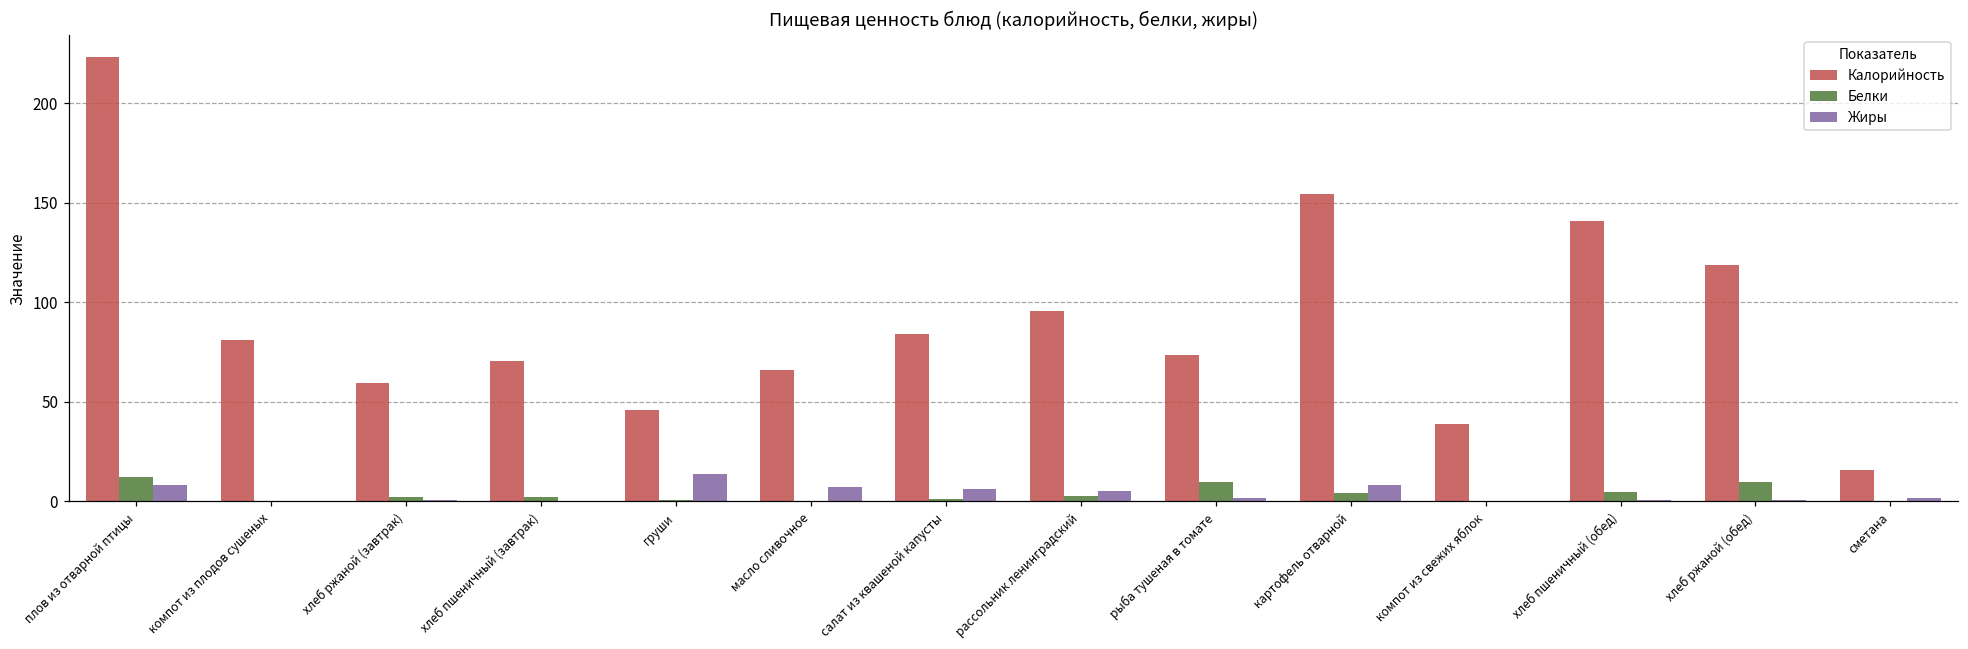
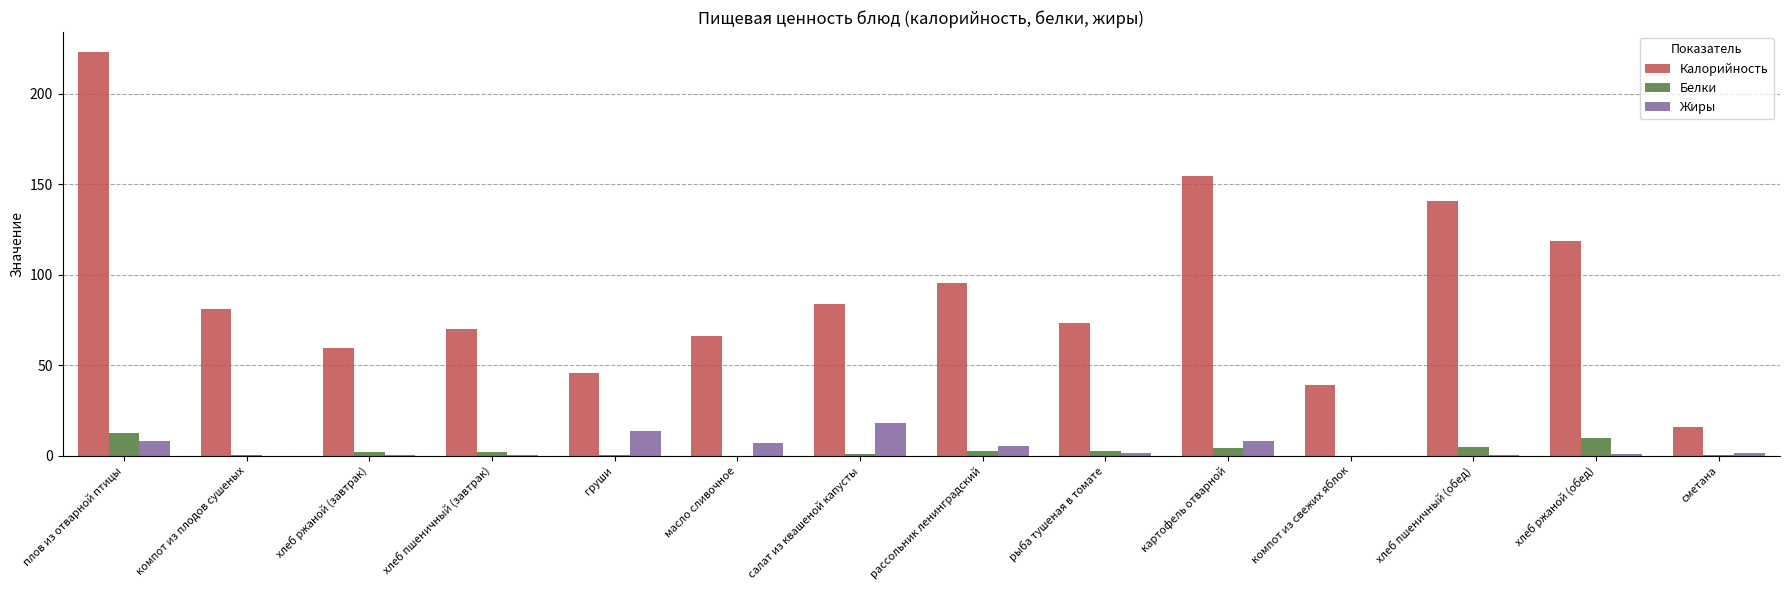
Жиры, салат из квашеной капусты: 6 -> 18
Белки, рыба тушеная в томате: 10 -> 3
